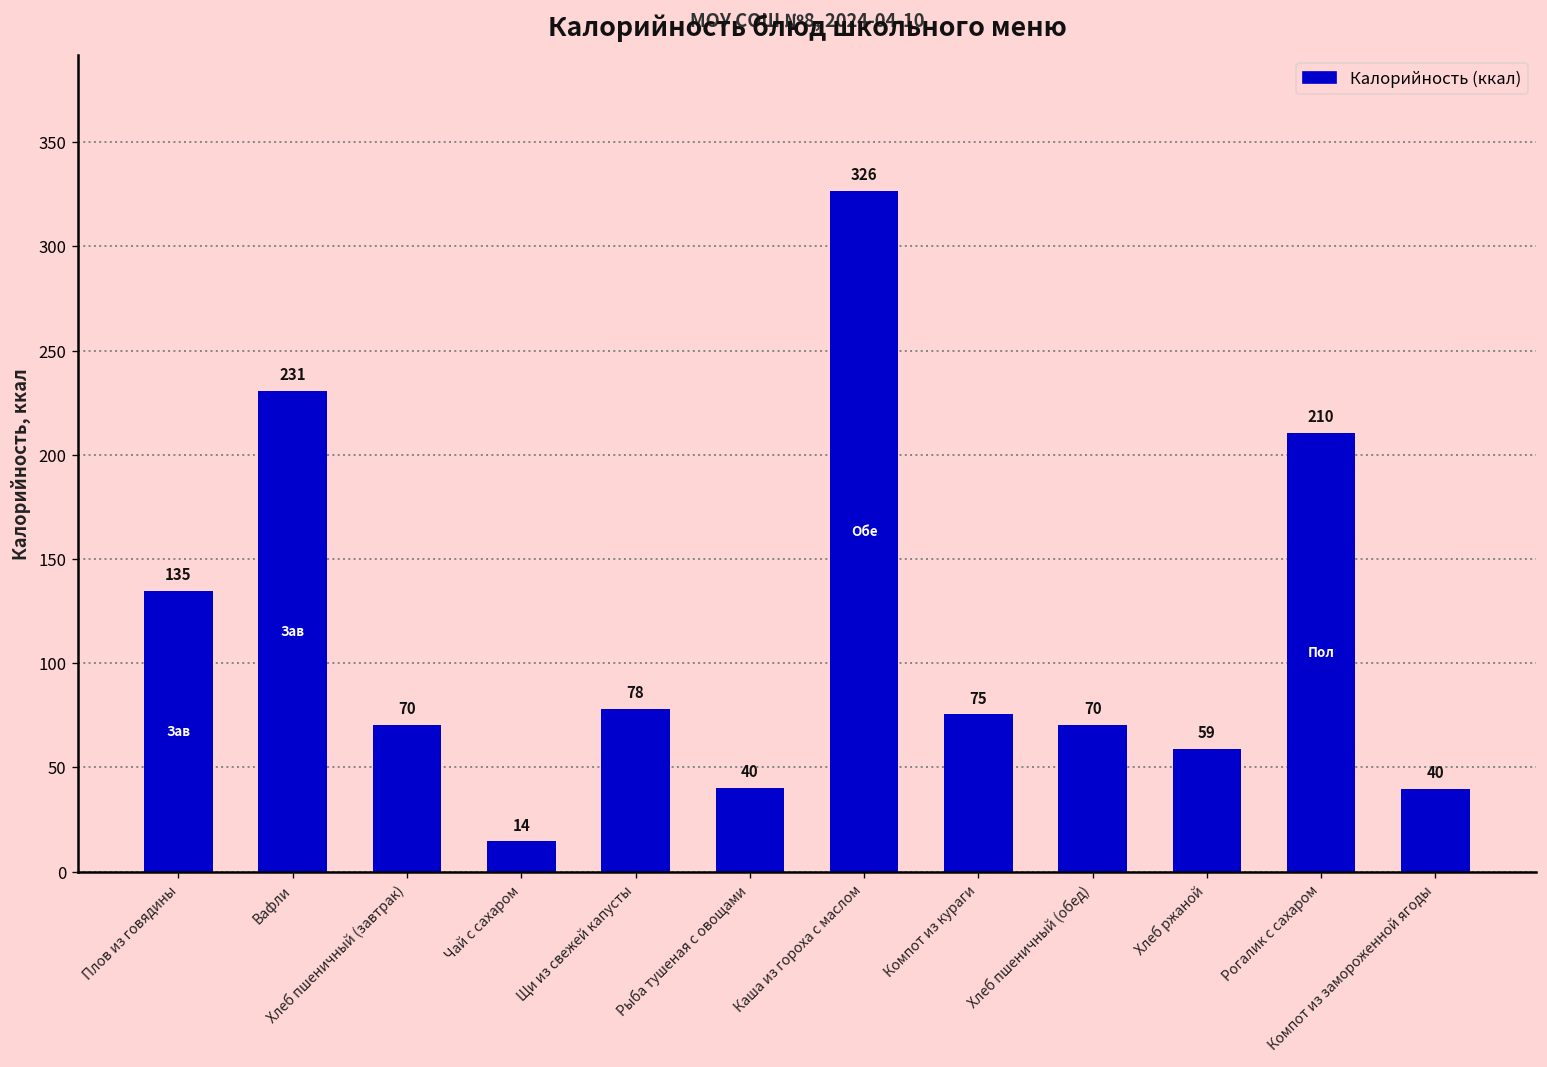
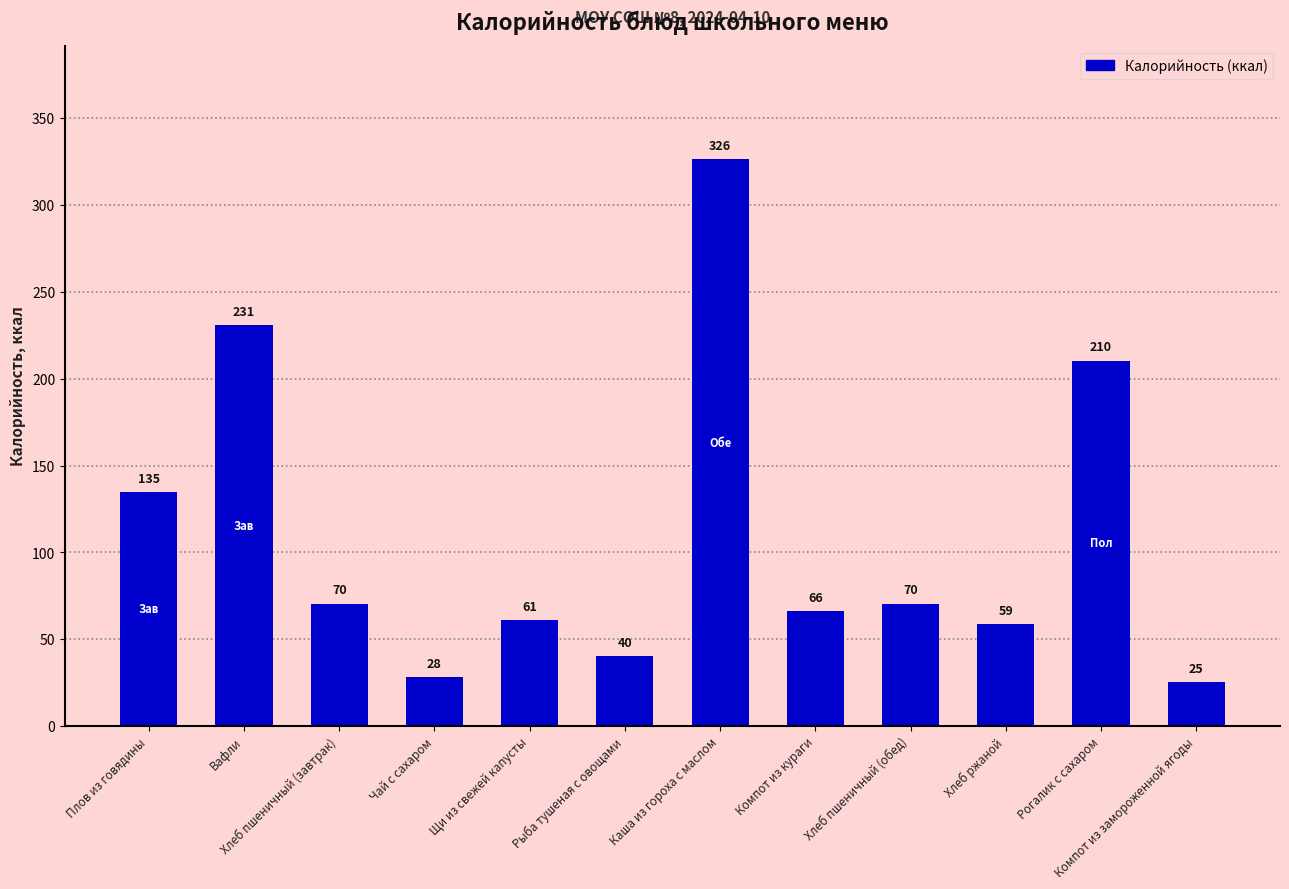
Чай с сахаром: 14 -> 28
Щи из свежей капусты: 78 -> 61
Компот из кураги: 75 -> 66
Компот из замороженной ягоды: 40 -> 25
